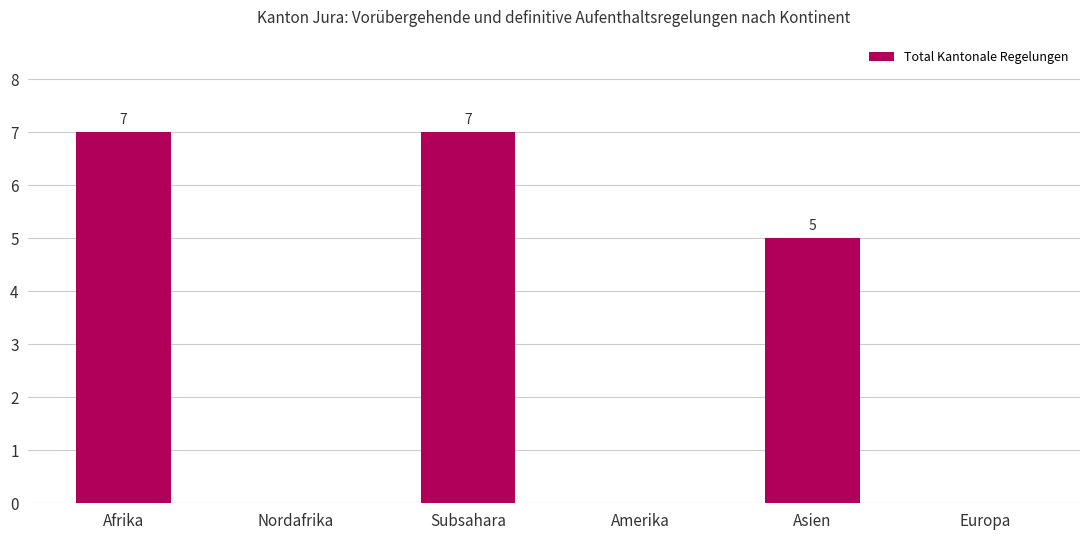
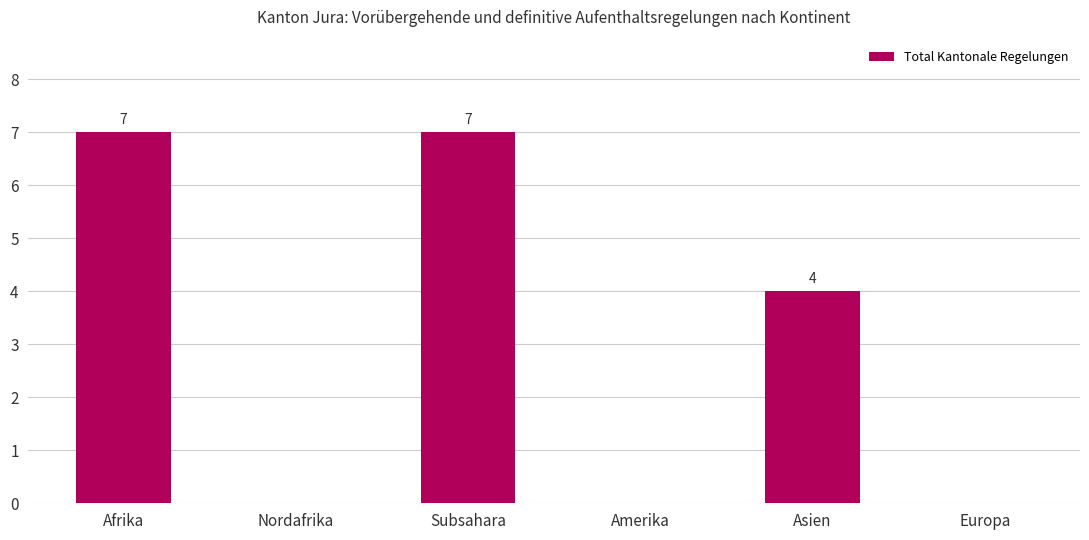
Asien: 5 -> 4
